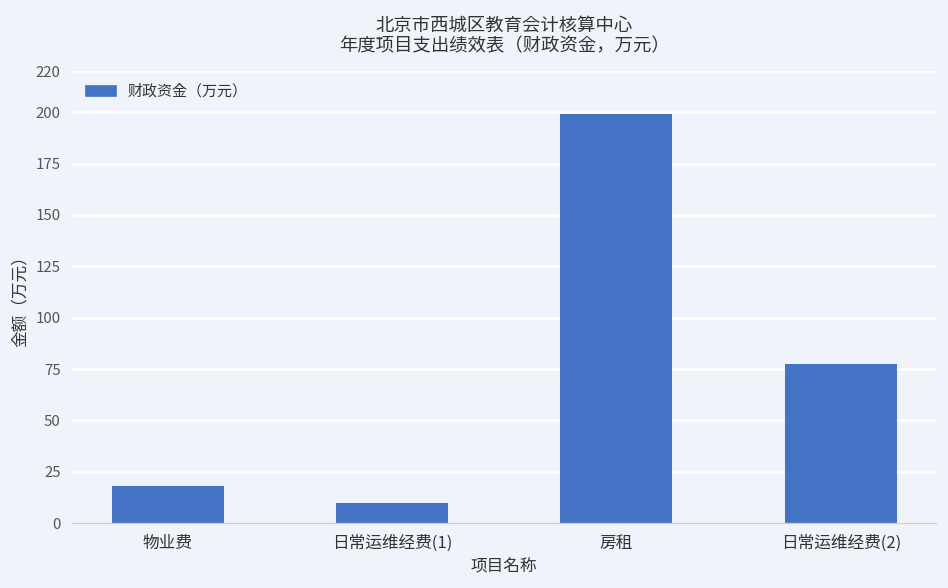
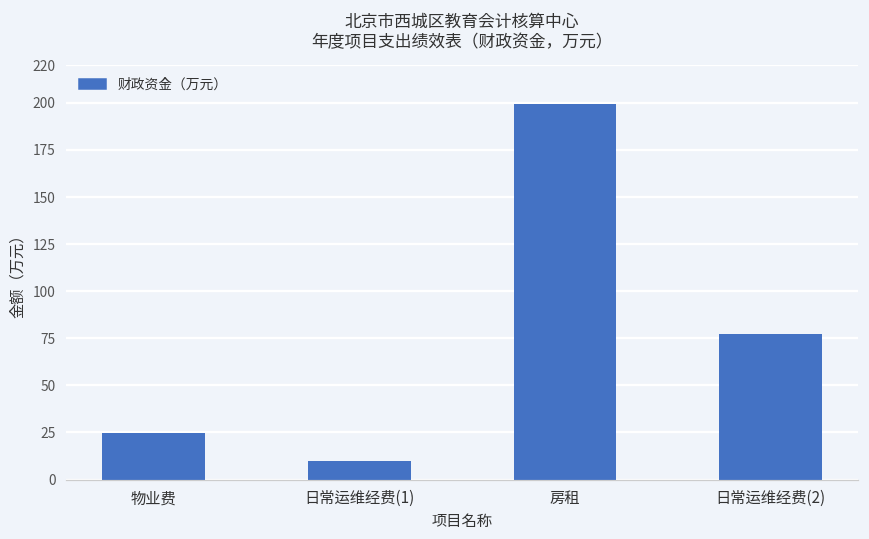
物业费: 18 -> 25
